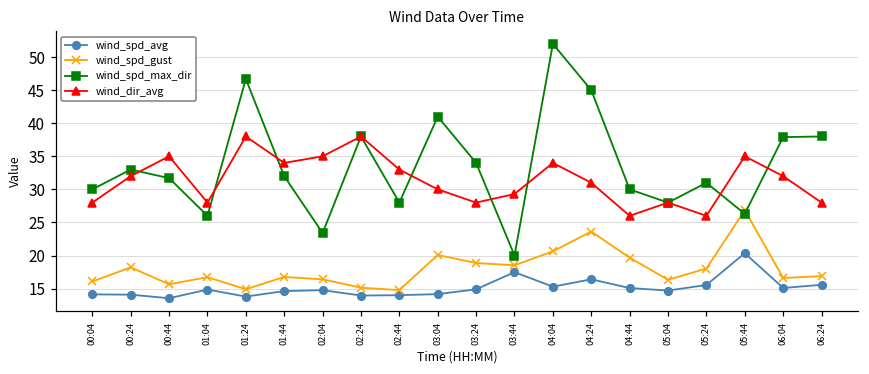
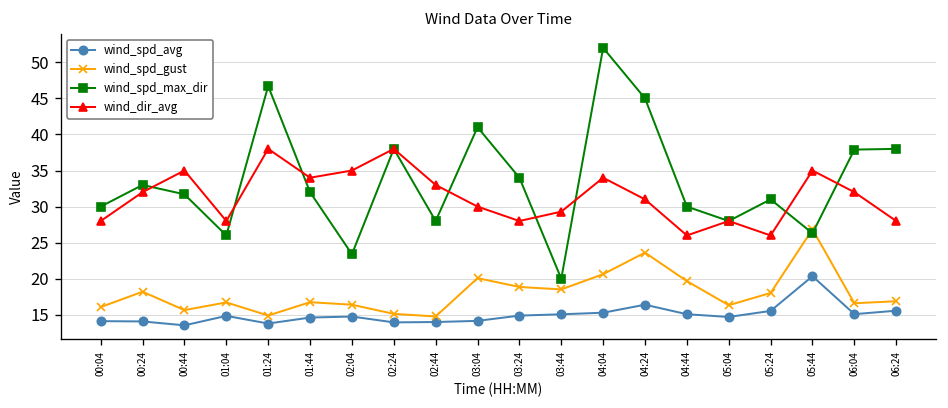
wind_spd_avg, 03:44: 17 -> 15
